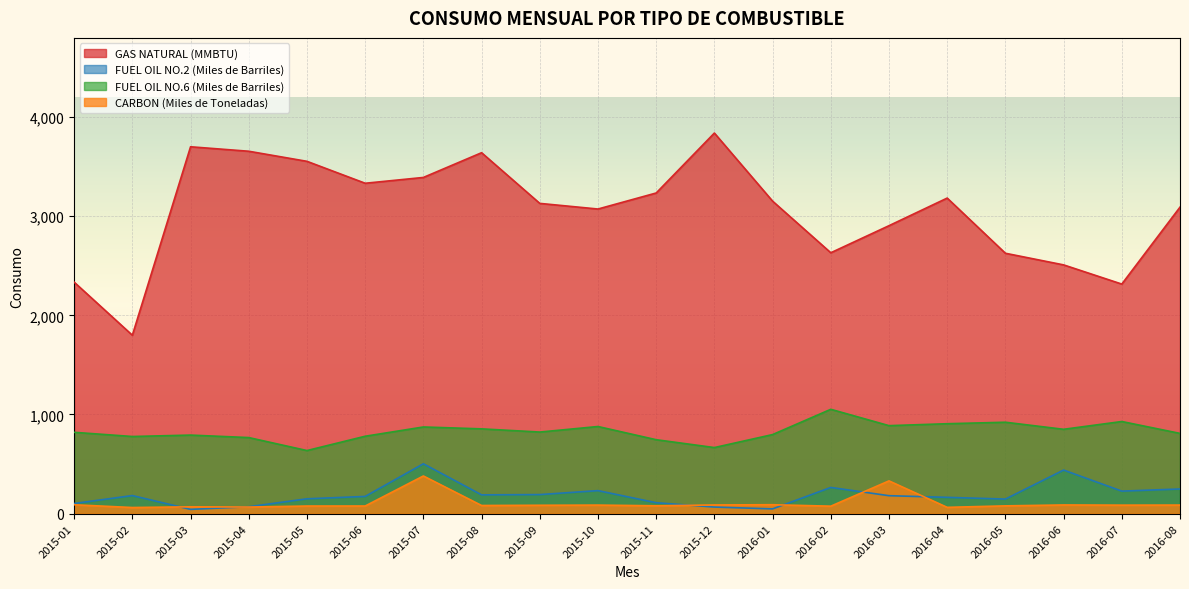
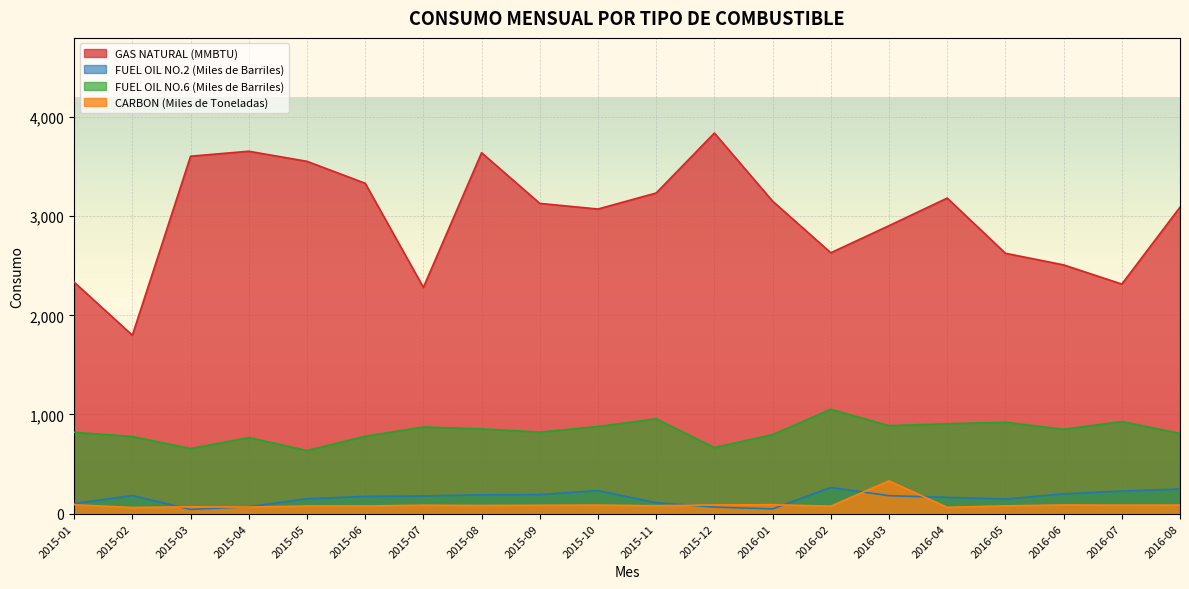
GAS NATURAL (MMBTU), 2015-03: 3,700 -> 3,600
FUEL OIL NO.6 (Miles de Barriles), 2015-03: 800 -> 700
GAS NATURAL (MMBTU), 2015-07: 3,400 -> 2,300
FUEL OIL NO.2 (Miles de Barriles), 2015-07: 500 -> 200
CARBON (Miles de Toneladas), 2015-07: 400 -> 100
FUEL OIL NO.6 (Miles de Barriles), 2015-11: 700 -> 1,000
FUEL OIL NO.2 (Miles de Barriles), 2016-06: 400 -> 200
